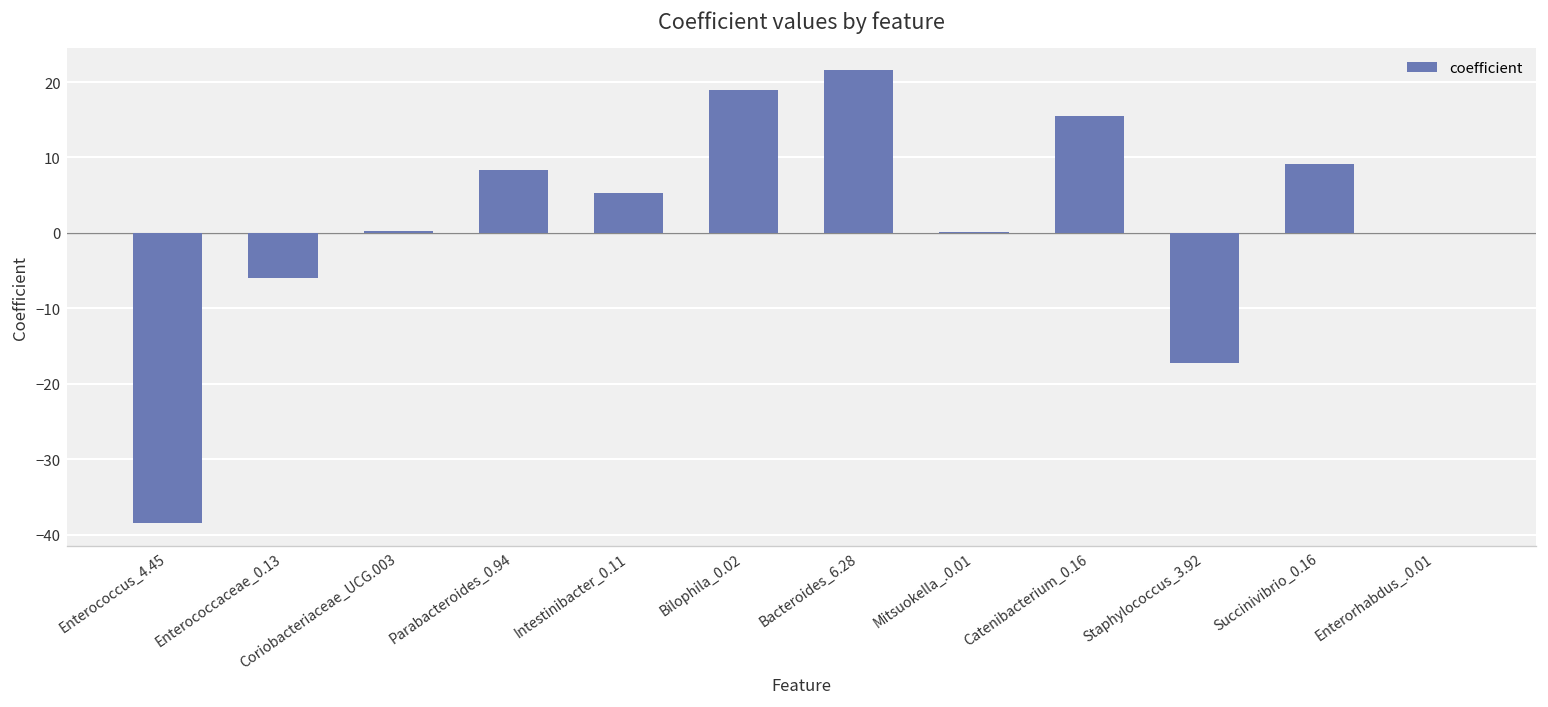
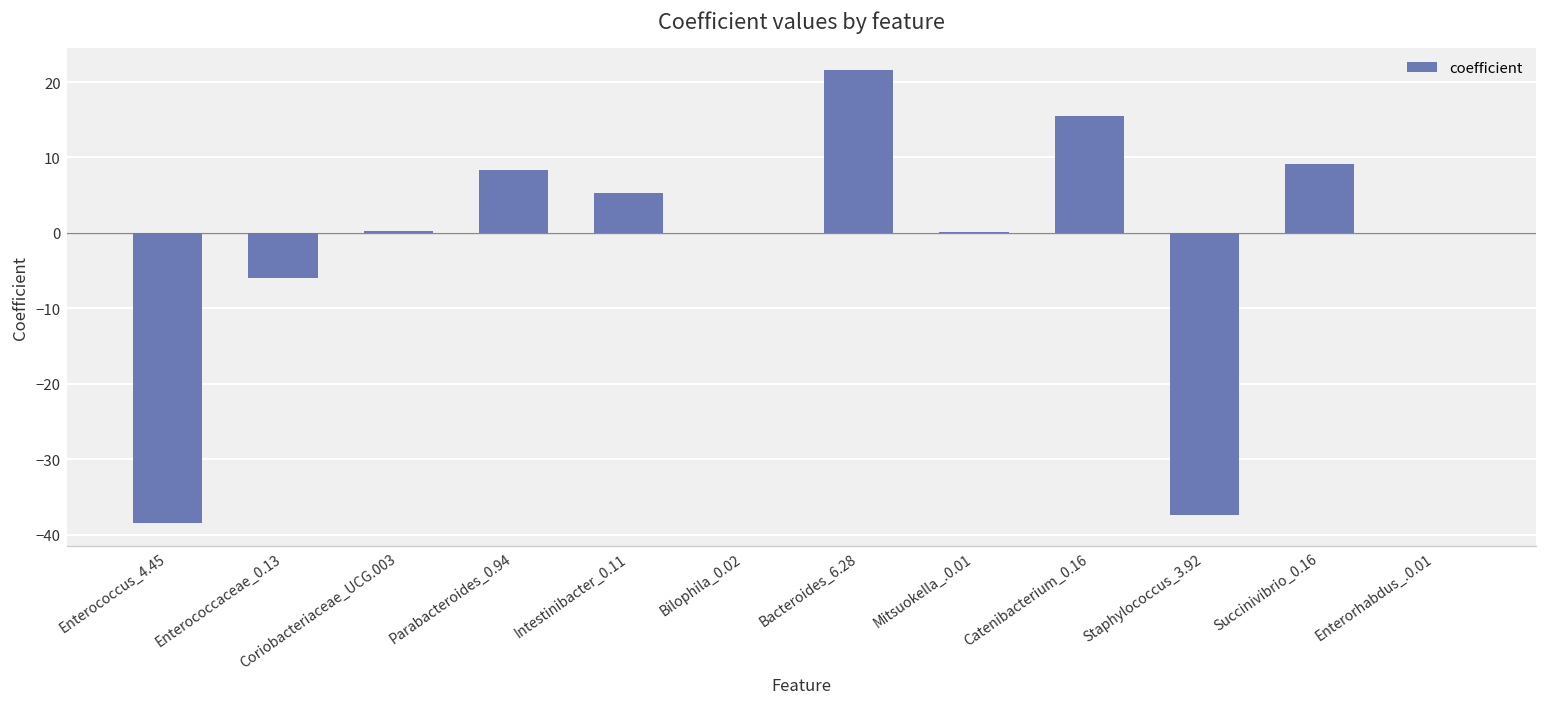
Bilophila_0.02: 19 -> 0
Staphylococcus_3.92: -17 -> -37
